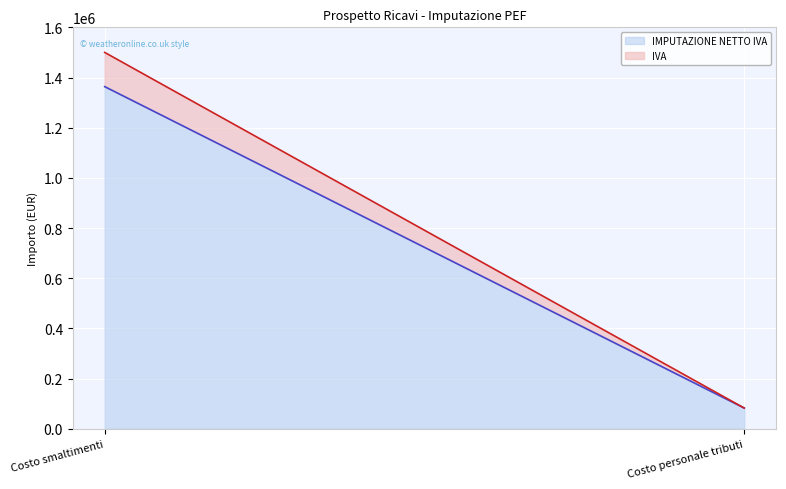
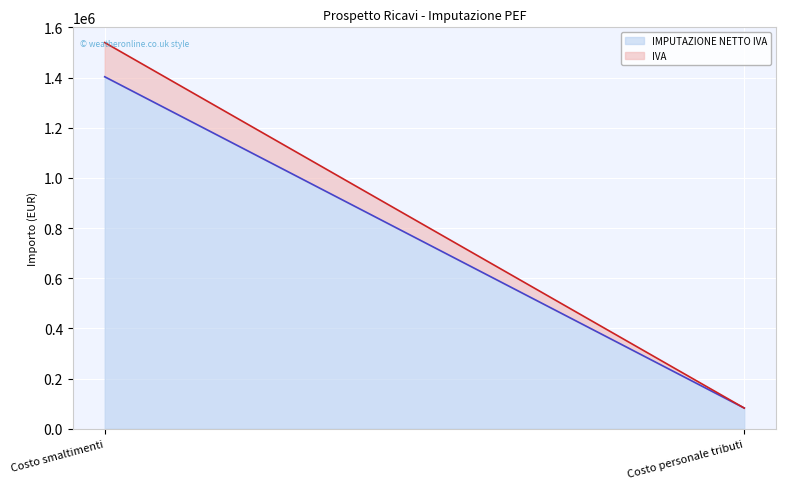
IMPUTAZIONE NETTO IVA, Costo smaltimenti: 1360000 -> 1400000
